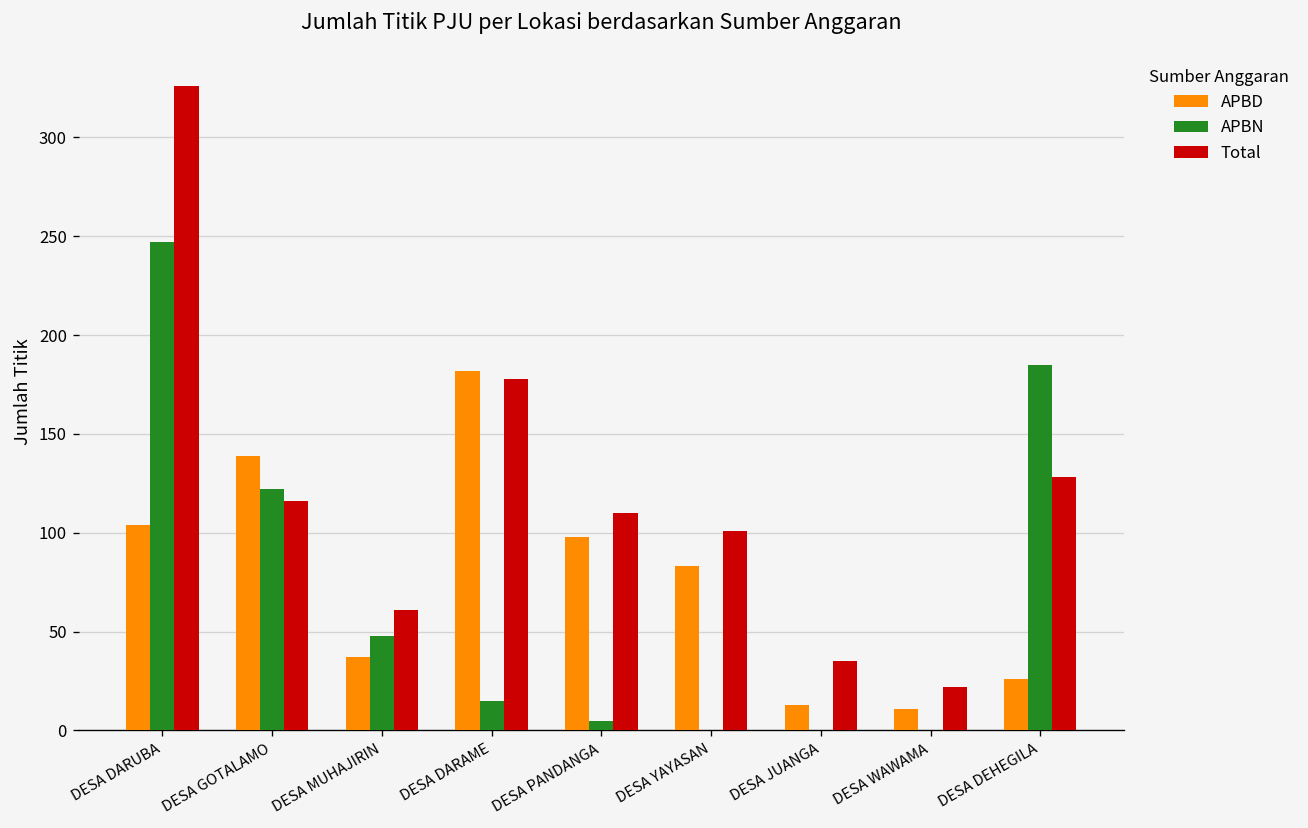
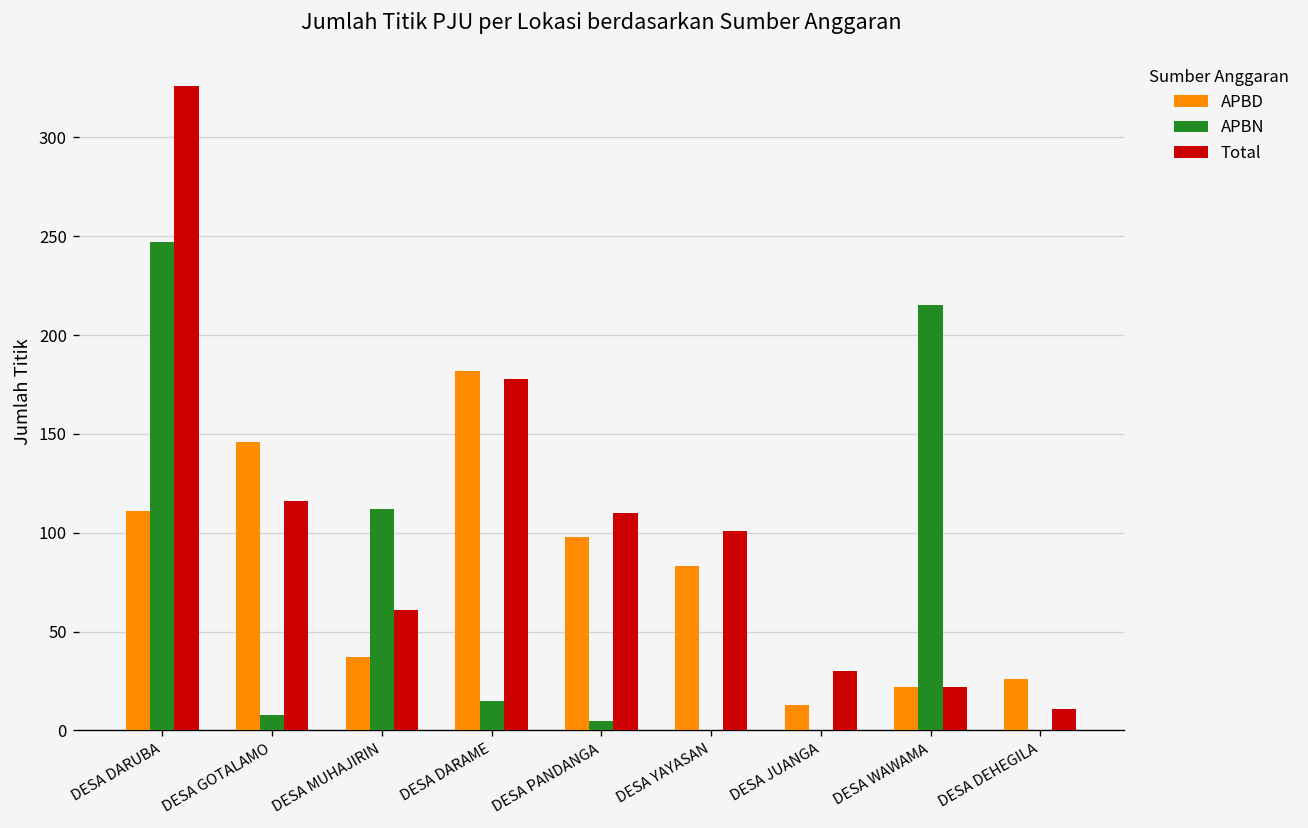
APBD, DESA DARUBA: 104 -> 111
APBD, DESA GOTALAMO: 139 -> 146
APBN, DESA GOTALAMO: 122 -> 8
APBN, DESA MUHAJIRIN: 48 -> 112
Total, DESA JUANGA: 35 -> 30
APBD, DESA WAWAMA: 11 -> 22
APBN, DESA WAWAMA: 0 -> 215
APBN, DESA DEHEGILA: 185 -> 0
Total, DESA DEHEGILA: 128 -> 11
